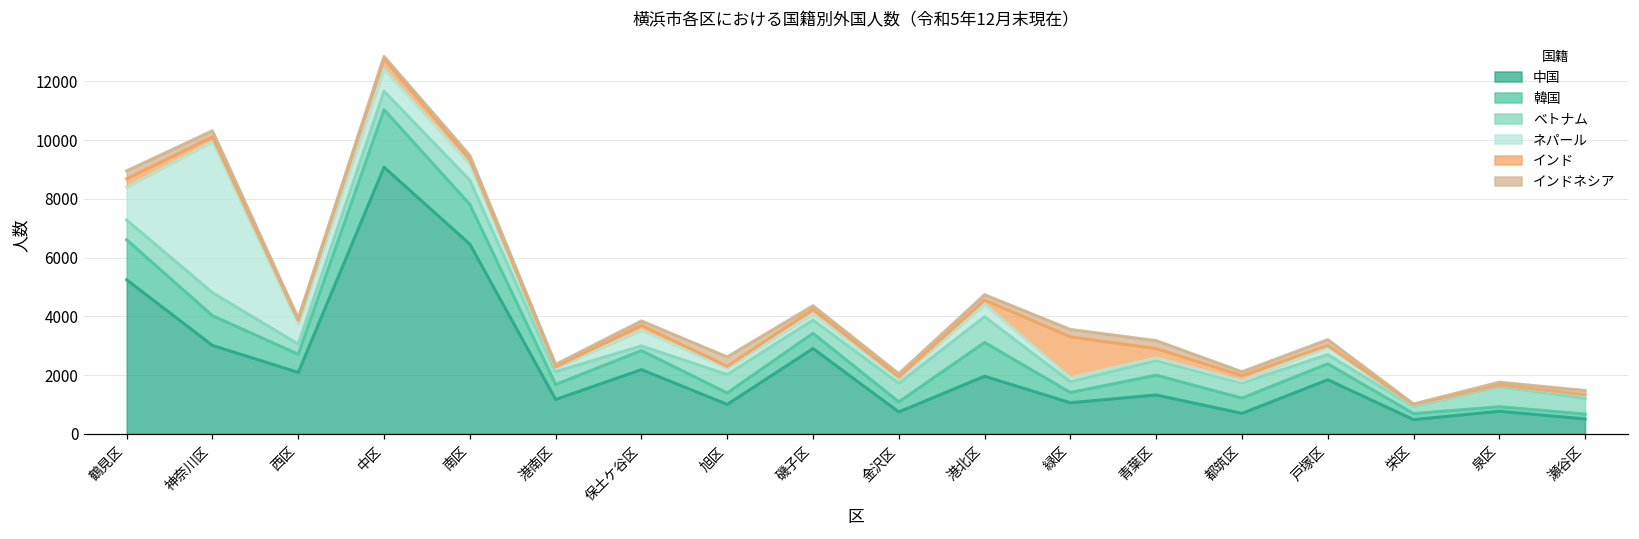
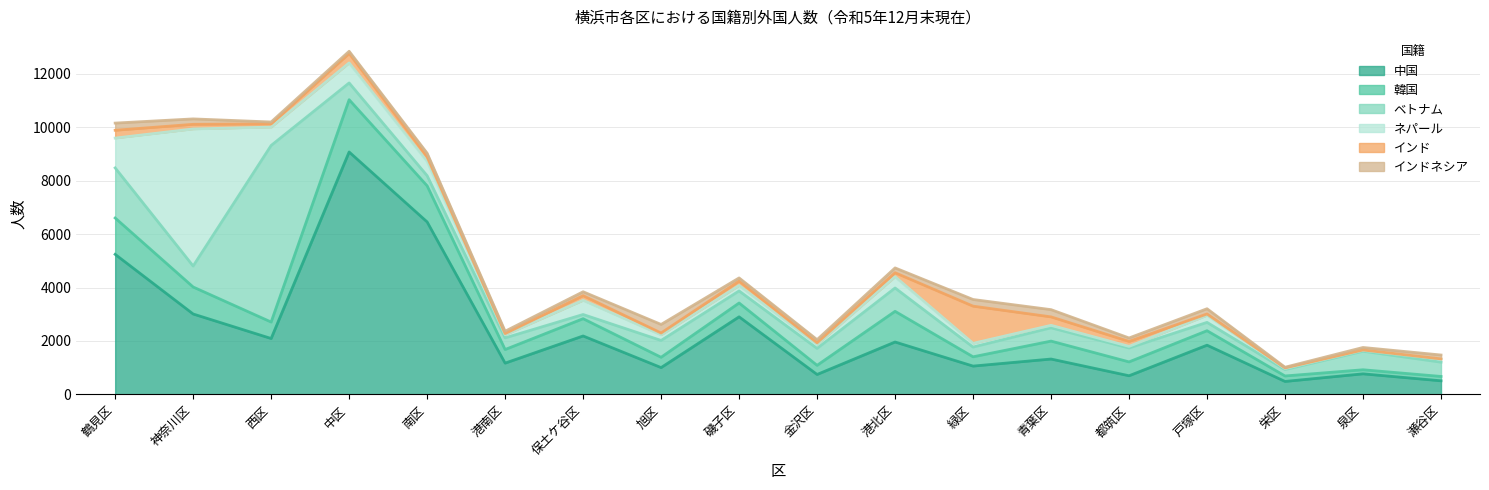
ベトナム, 鶴見区: 700 -> 1900
ベトナム, 西区: 300 -> 6600
ベトナム, 南区: 800 -> 400
